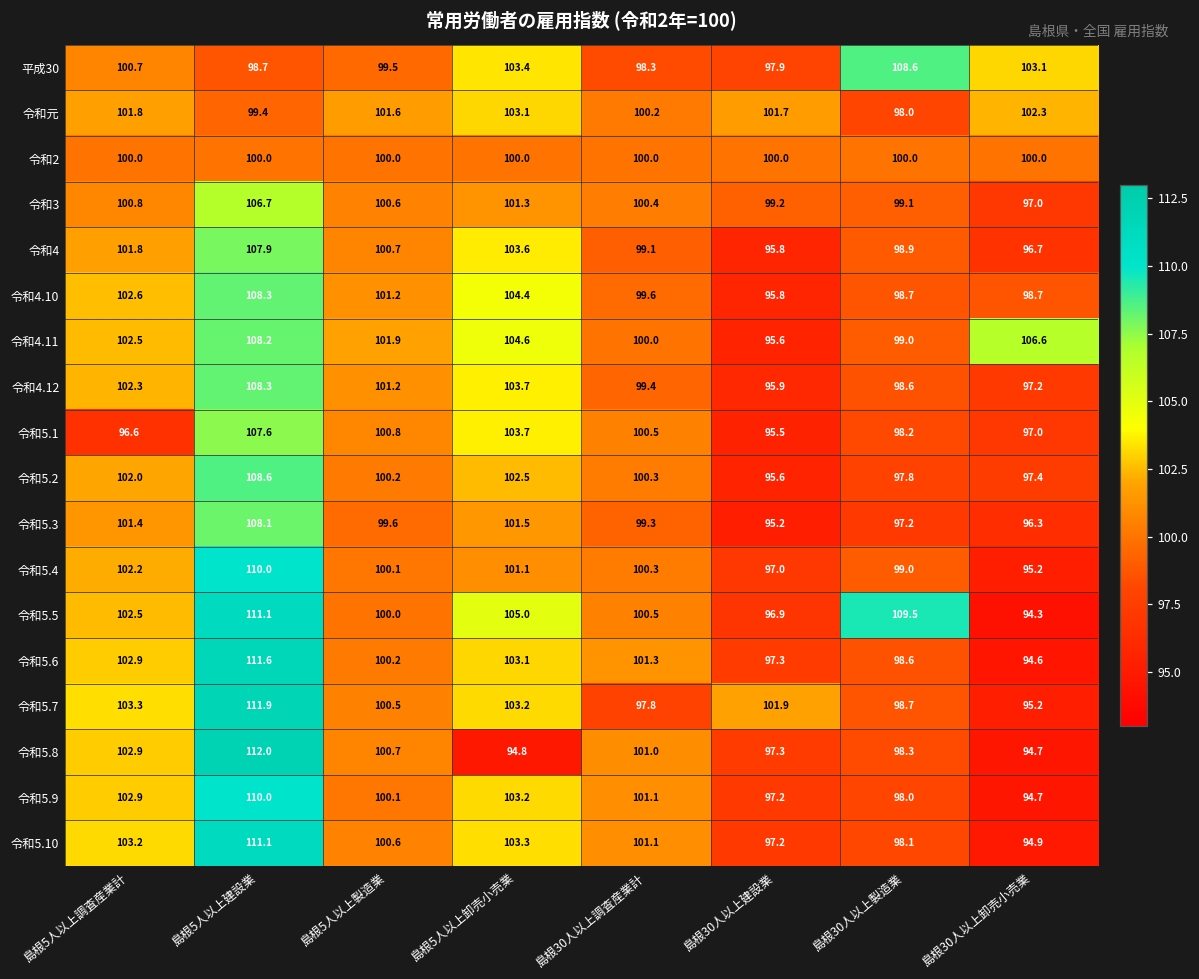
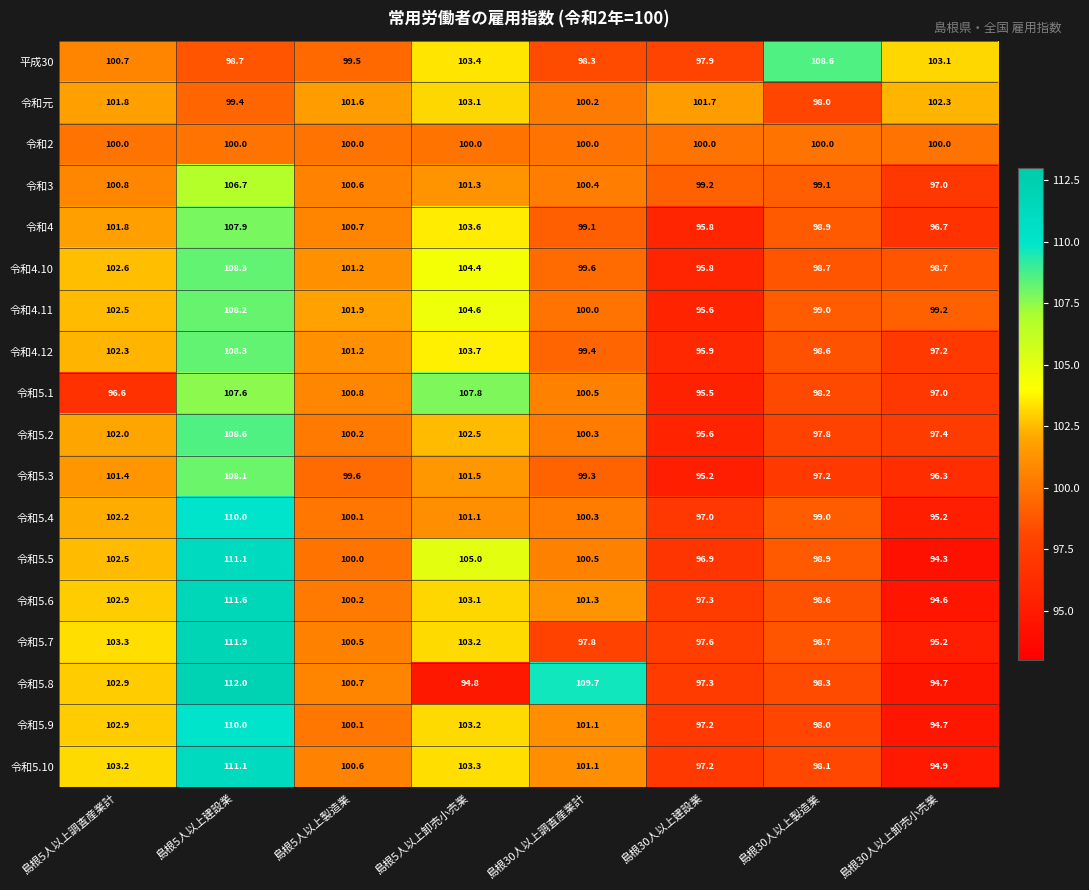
令和4.11, 島根30人以上卸売小売業: 106.6 -> 99.2
令和5.1, 島根5人以上卸売小売業: 103.7 -> 107.8
令和5.5, 島根30人以上製造業: 109.5 -> 98.9
令和5.7, 島根30人以上建設業: 101.9 -> 97.6
令和5.8, 島根30人以上調査産業計: 101.0 -> 109.7
